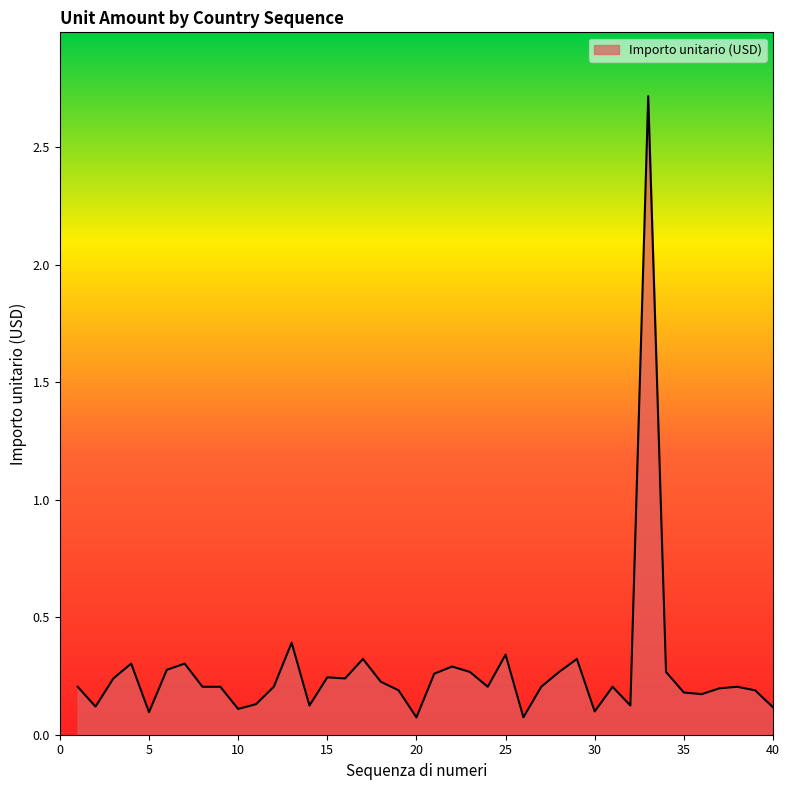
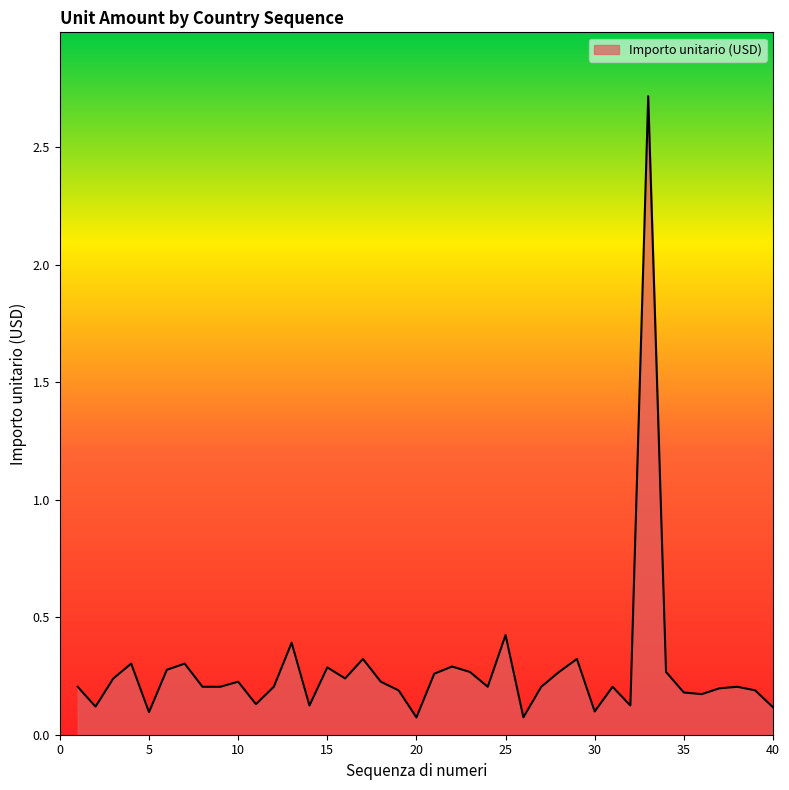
10: 0.11 -> 0.23
15: 0.24 -> 0.29
25: 0.34 -> 0.42
